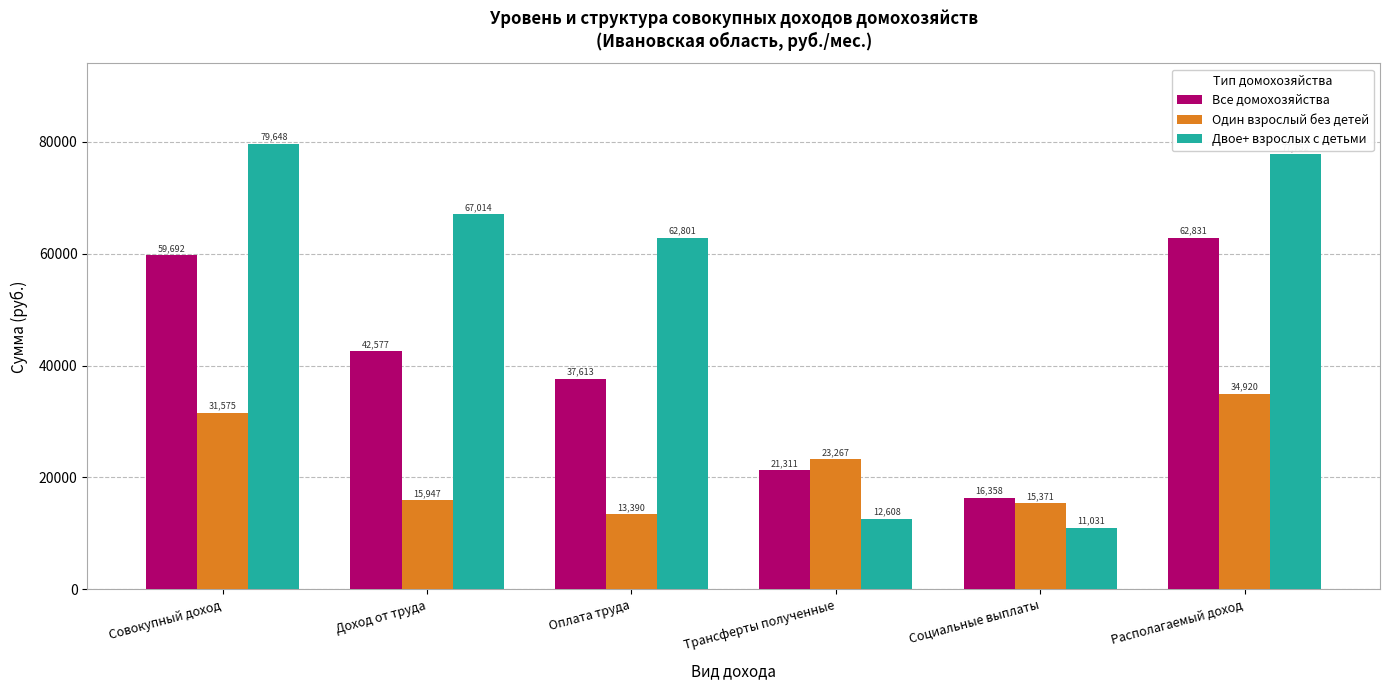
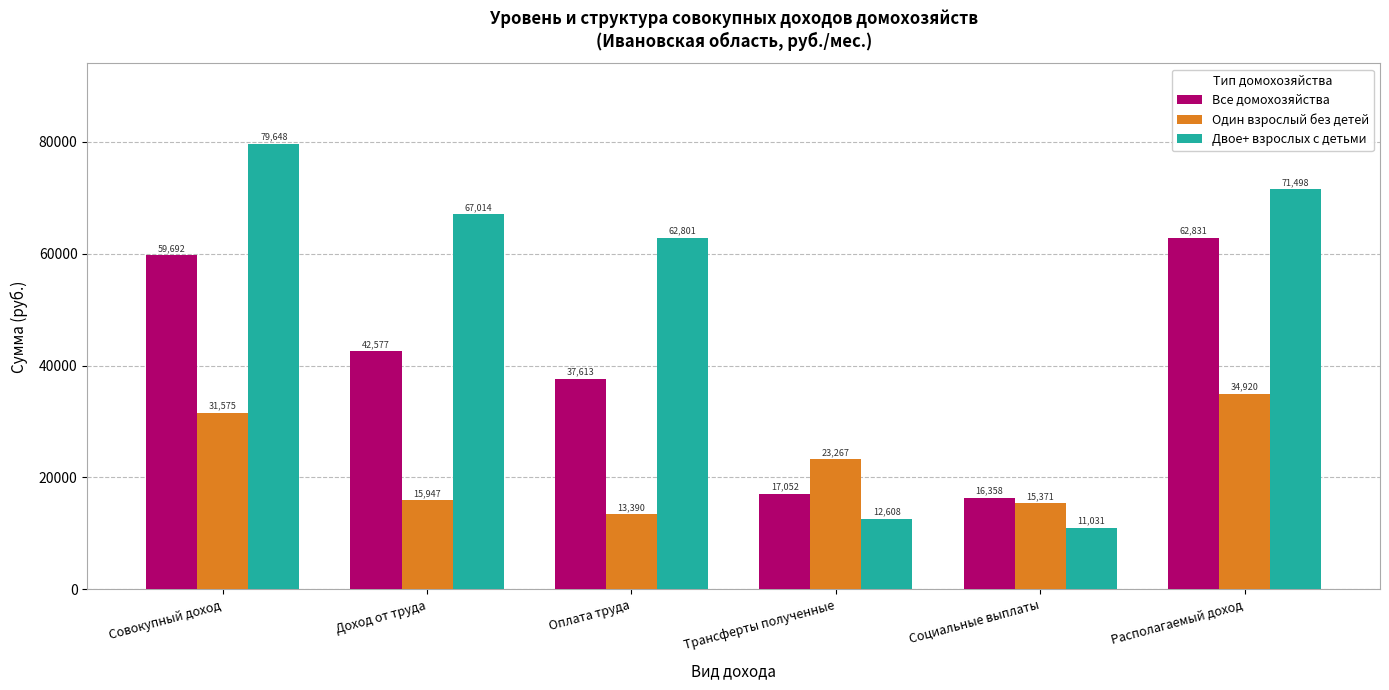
Все домохозяйства, Трансферты полученные: 21,311 -> 17,052
Двое+ взрослых с детьми, Располагаемый доход: 78000 -> 71000
